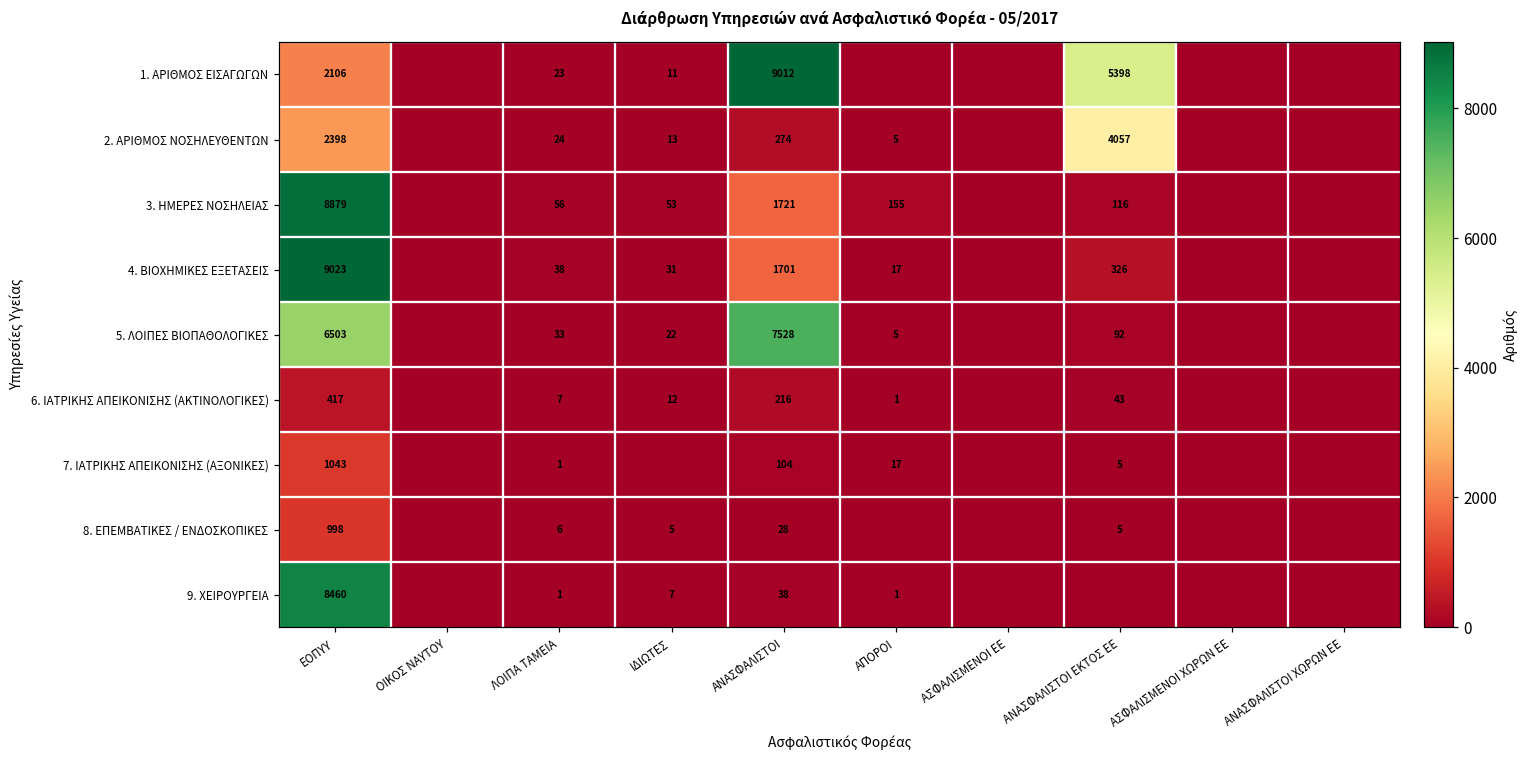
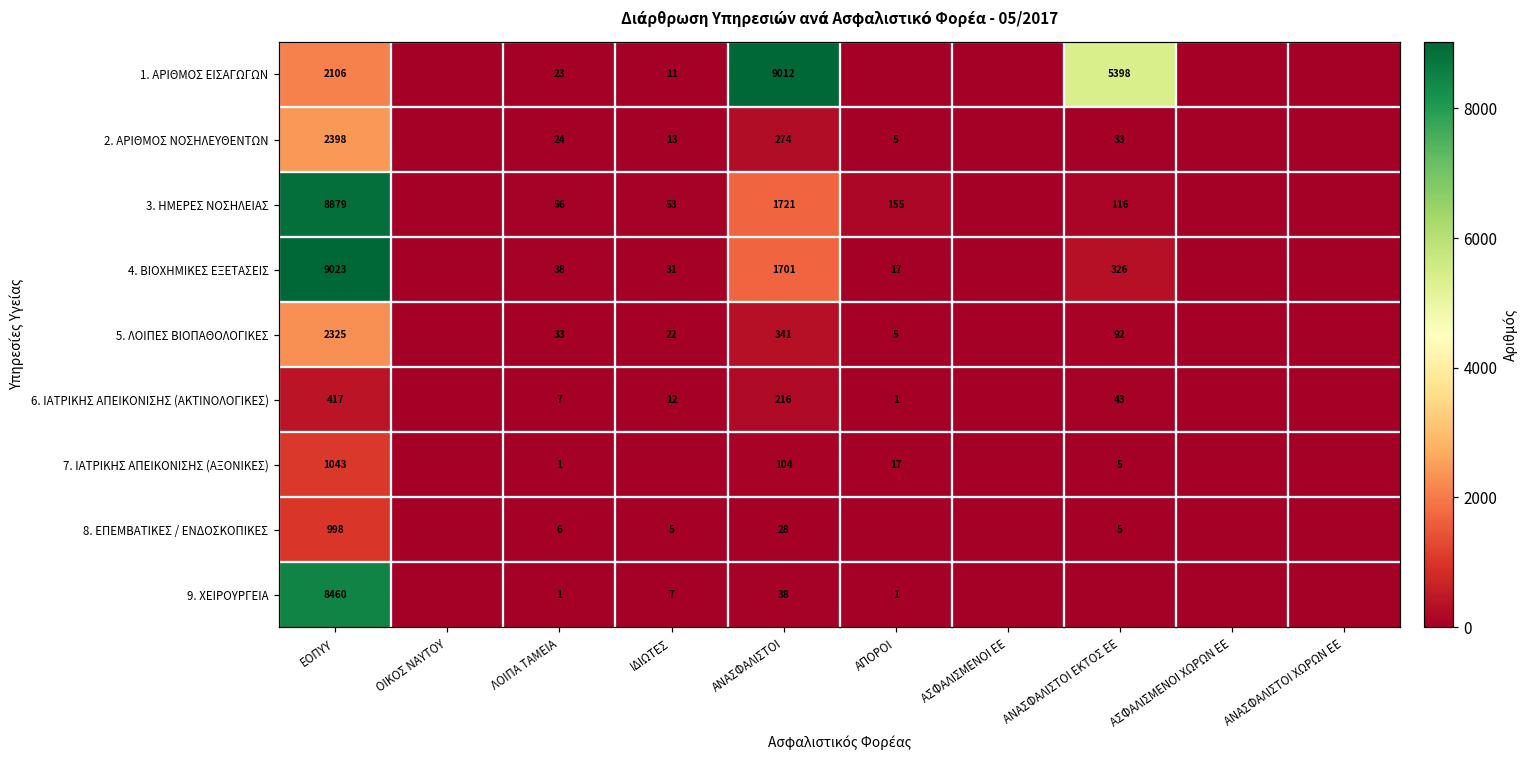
2. ΑΡΙΘΜΟΣ ΝΟΣΗΛΕΥΘΕΝΤΩΝ, ΑΝΑΣΦΑΛΙΣΤΟΙ ΕΚΤΟΣ ΕΕ: 4057 -> 33
5. ΛΟΙΠΕΣ ΒΙΟΠΑΘΟΛΟΓΙΚΕΣ, ΕΟΠΥΥ: 6503 -> 2325
5. ΛΟΙΠΕΣ ΒΙΟΠΑΘΟΛΟΓΙΚΕΣ, ΑΝΑΣΦΑΛΙΣΤΟΙ: 7528 -> 341
